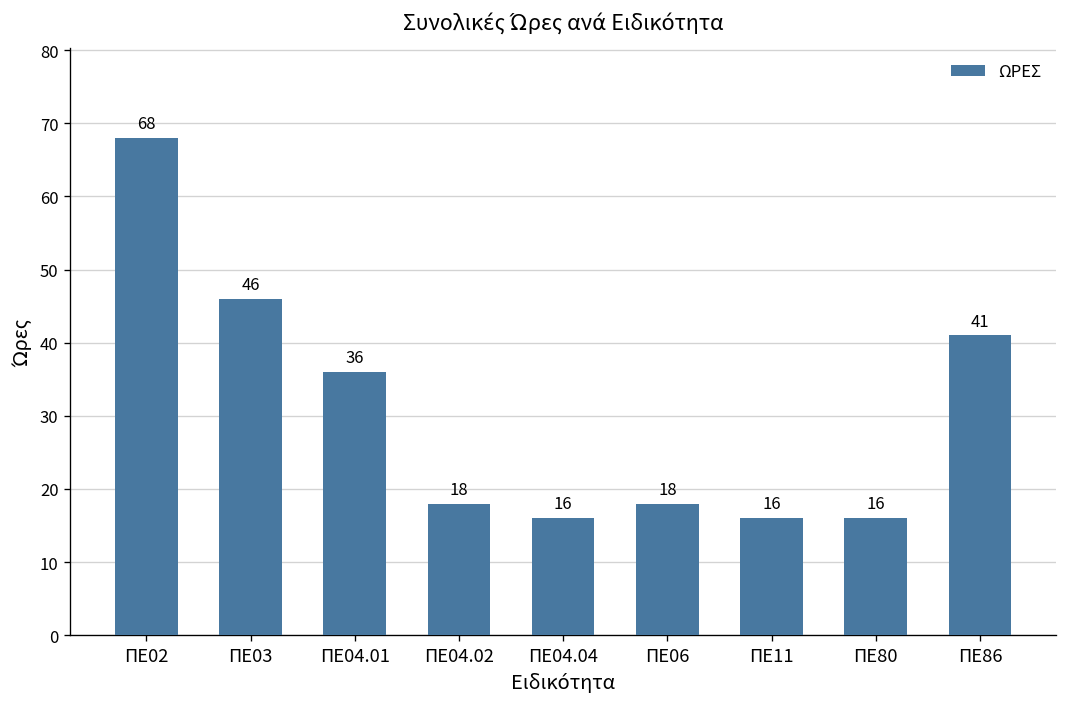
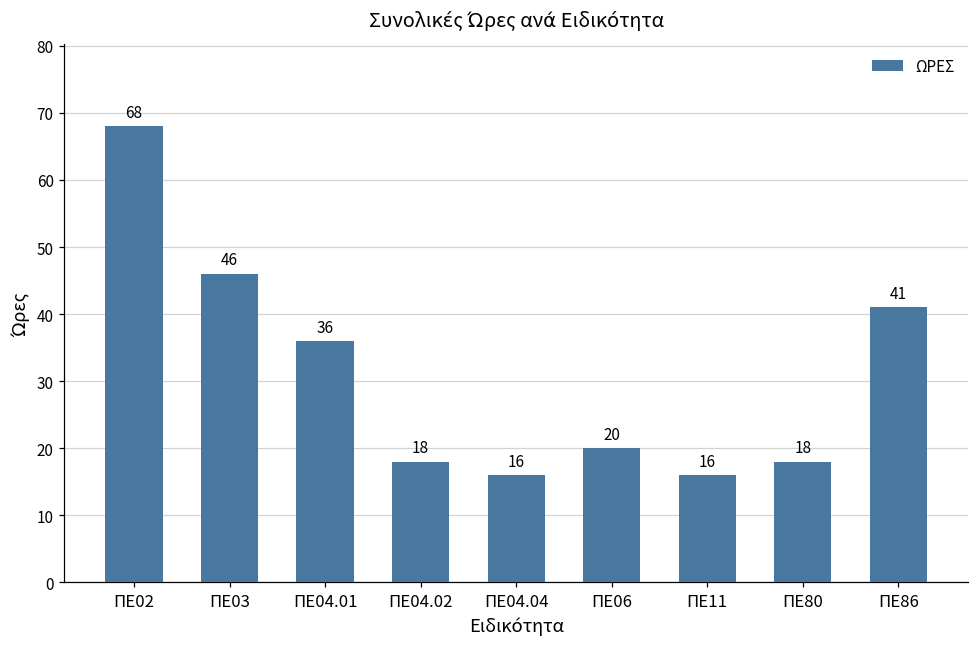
ΠΕ06: 18 -> 20
ΠΕ80: 16 -> 18
